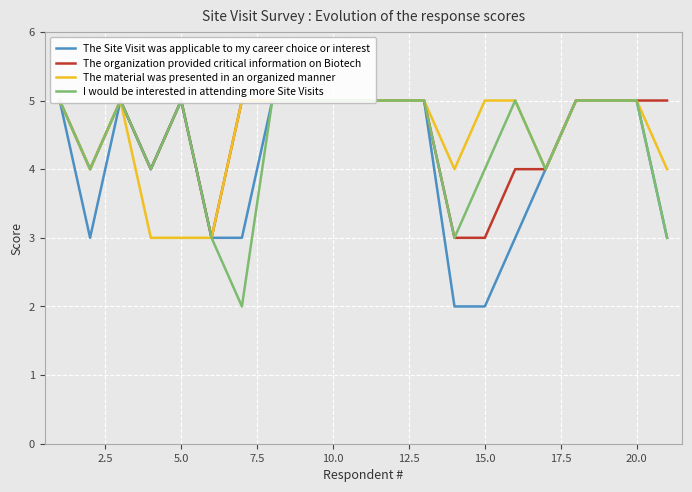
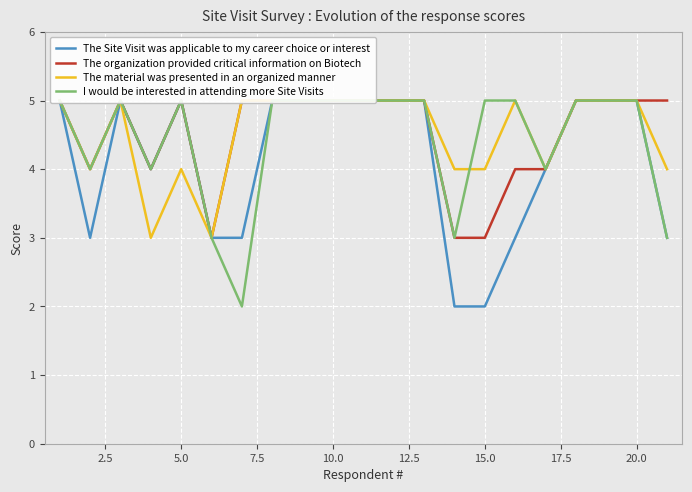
The material was presented in an organized manner, 5.0: 3 -> 4
The material was presented in an organized manner, 15.0: 5 -> 4
I would be interested in attending more Site Visits, 15.0: 4 -> 5
